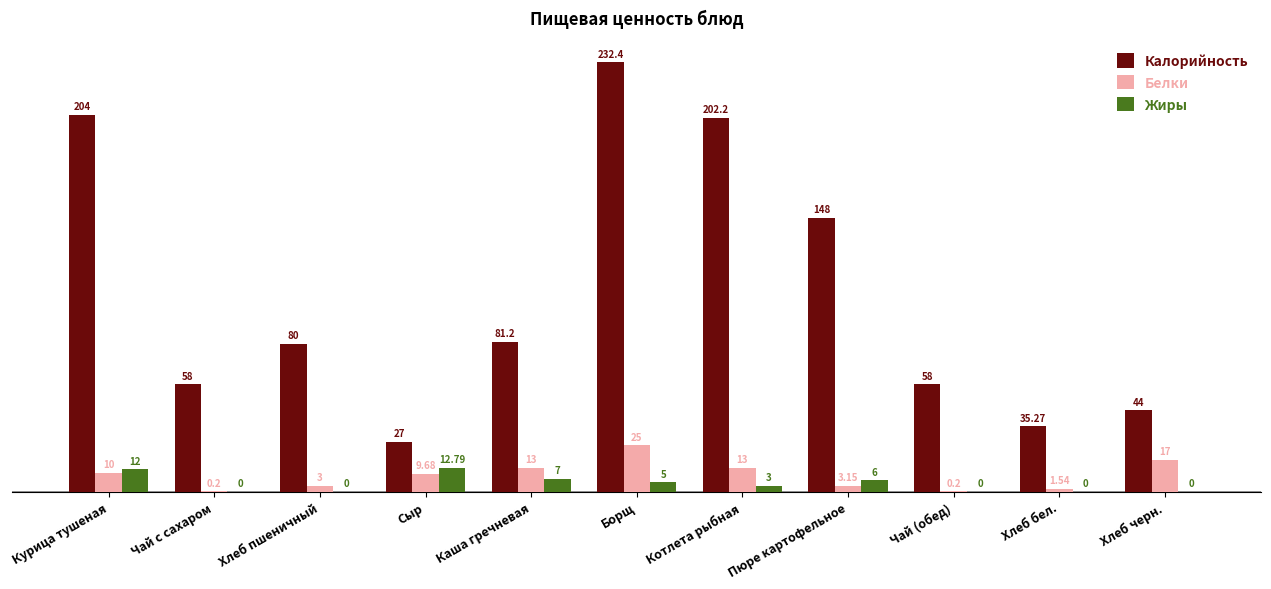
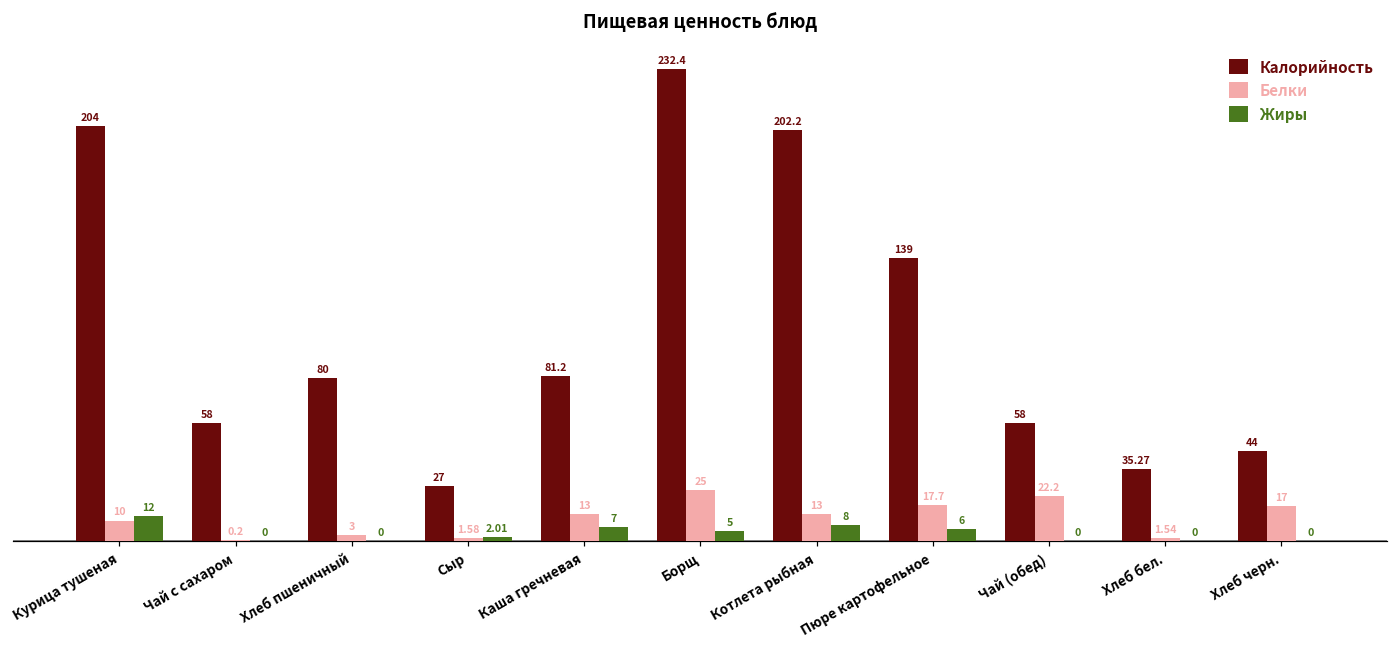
Белки, Сыр: 9.68 -> 1.58
Жиры, Сыр: 12.79 -> 2.01
Жиры, Котлета рыбная: 3 -> 8
Калорийность, Пюре картофельное: 148 -> 139
Белки, Пюре картофельное: 3.15 -> 17.7
Белки, Чай (обед): 0.2 -> 22.2
